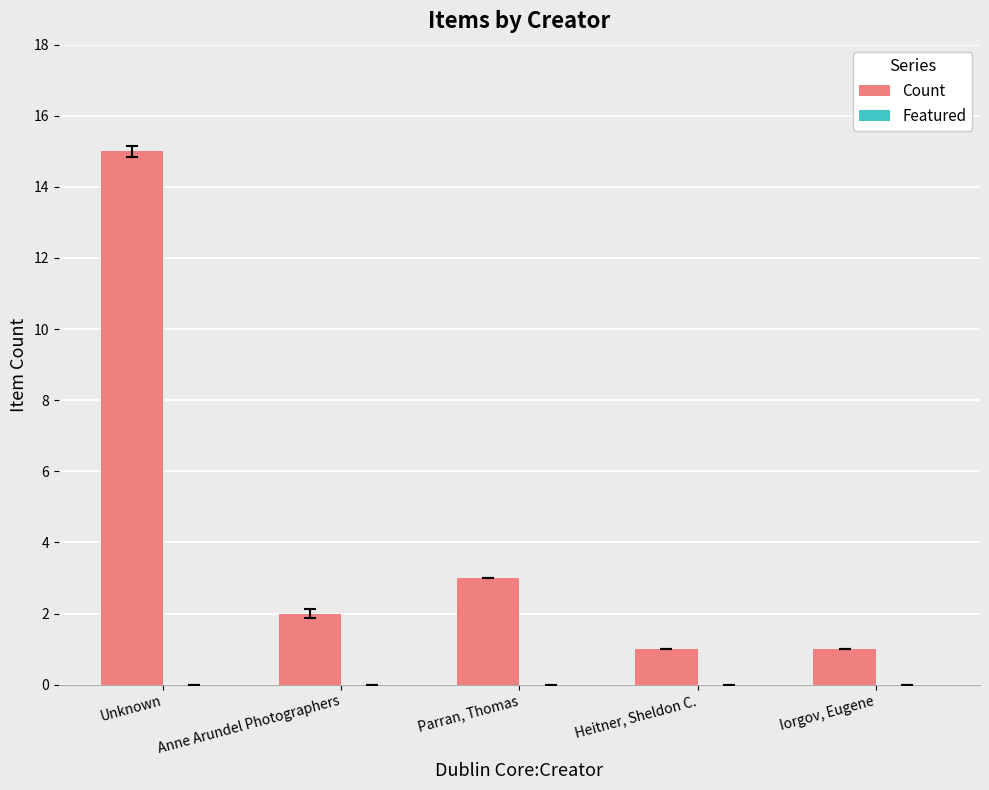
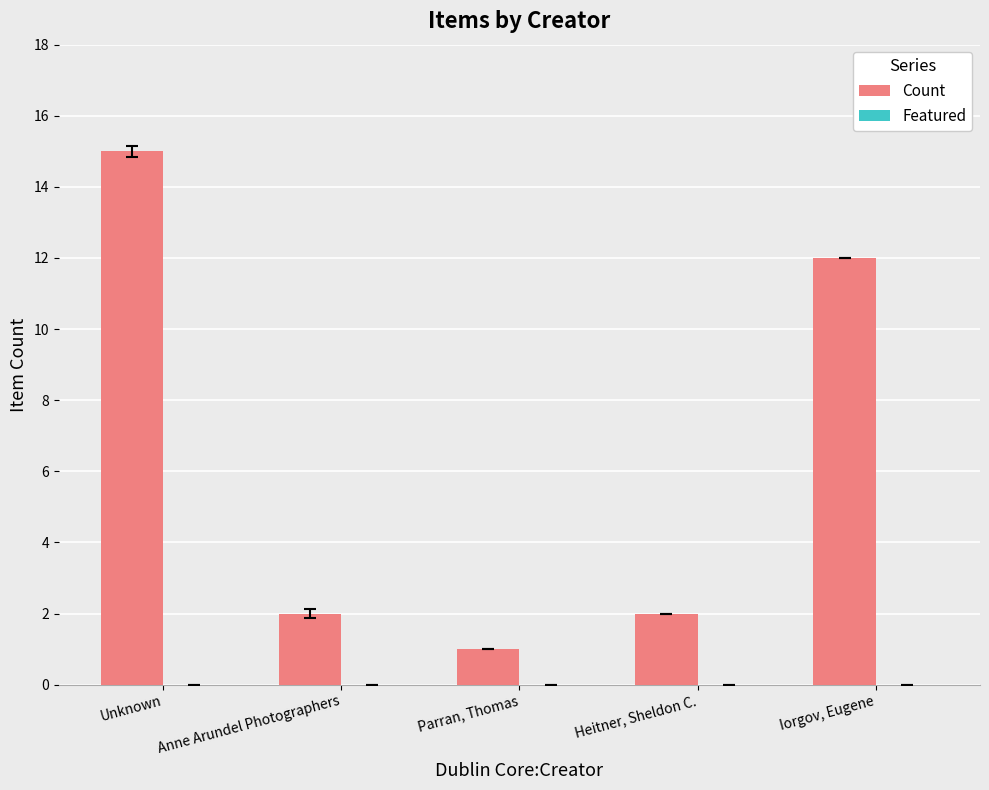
Count, Parran, Thomas: 3 -> 1
Count, Heitner, Sheldon C.: 1 -> 2
Count, Iorgov, Eugene: 1 -> 12
